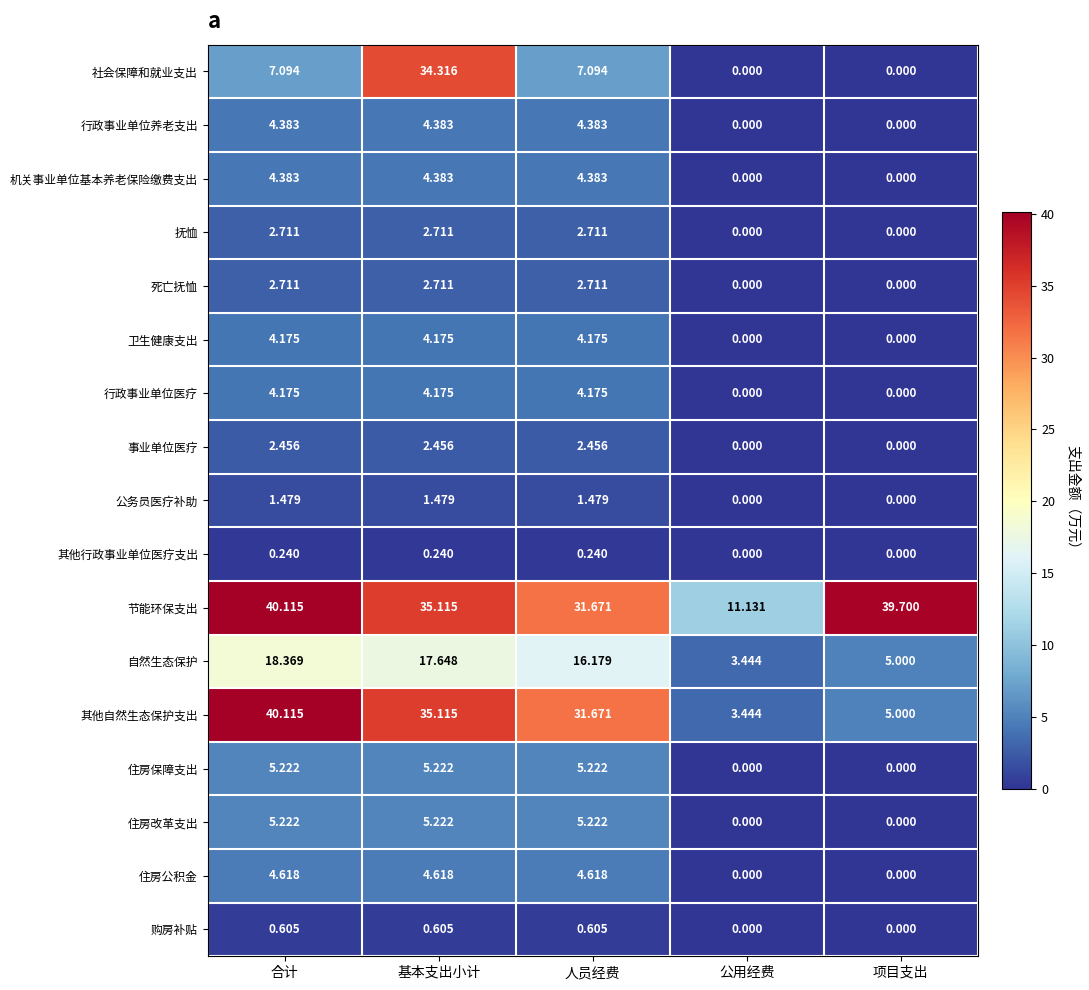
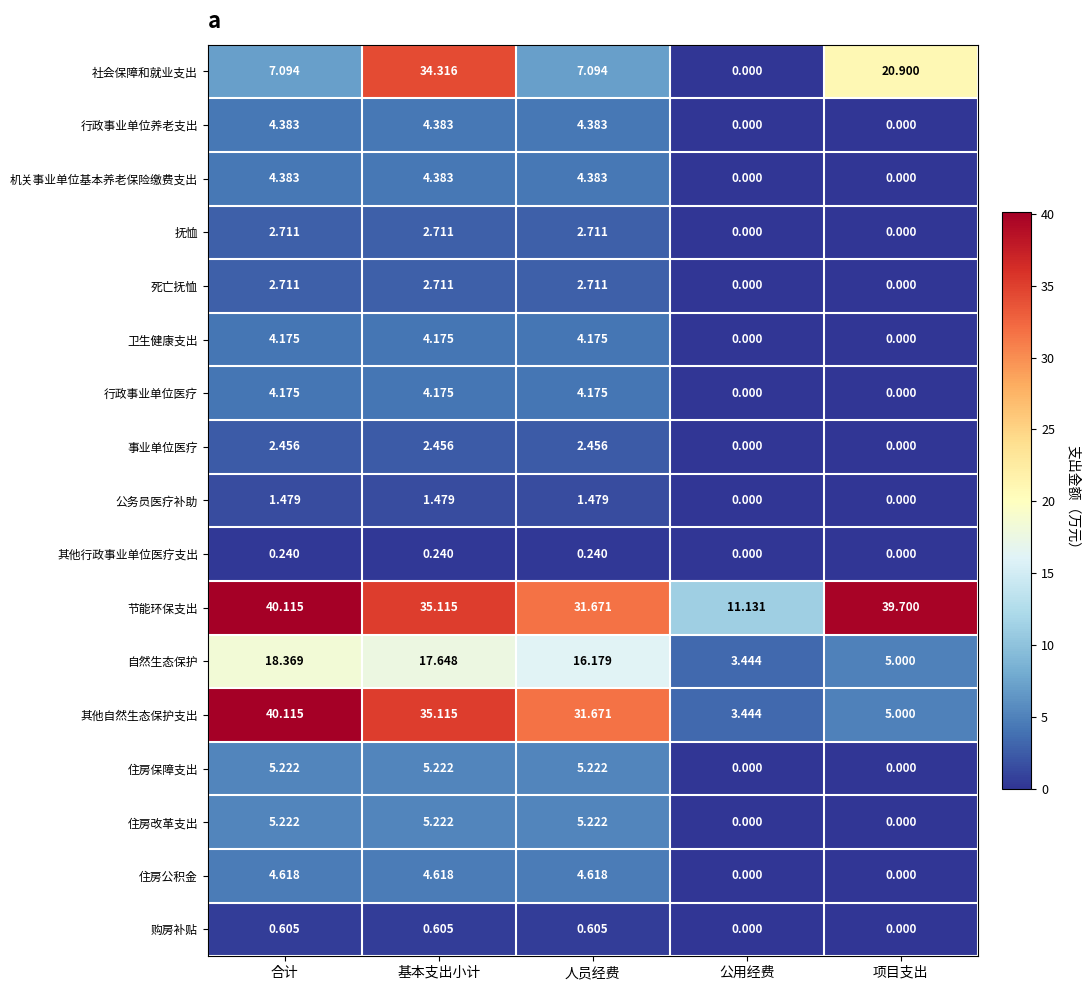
社会保障和就业支出, 项目支出: 0.000 -> 20.900
